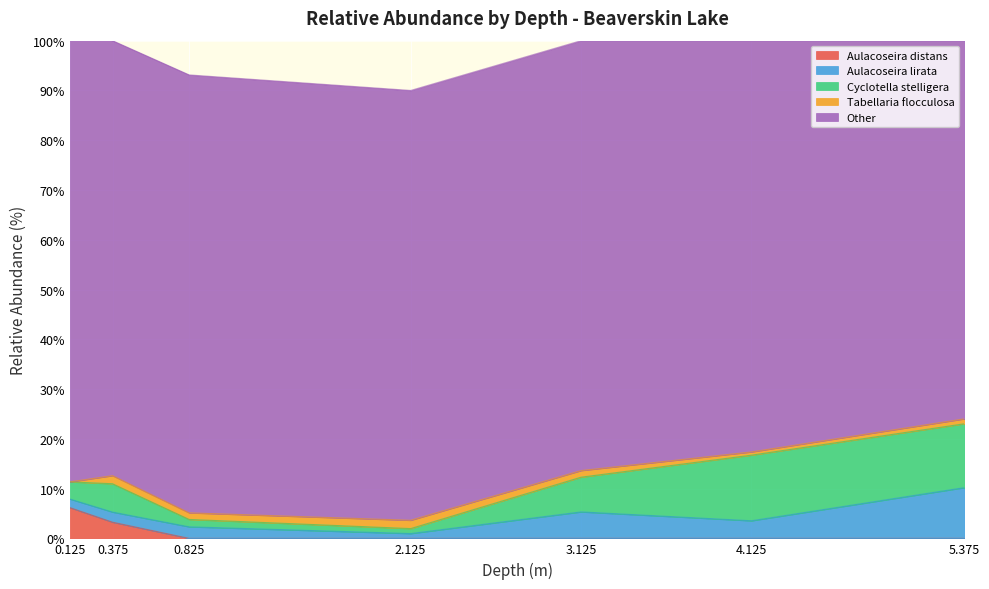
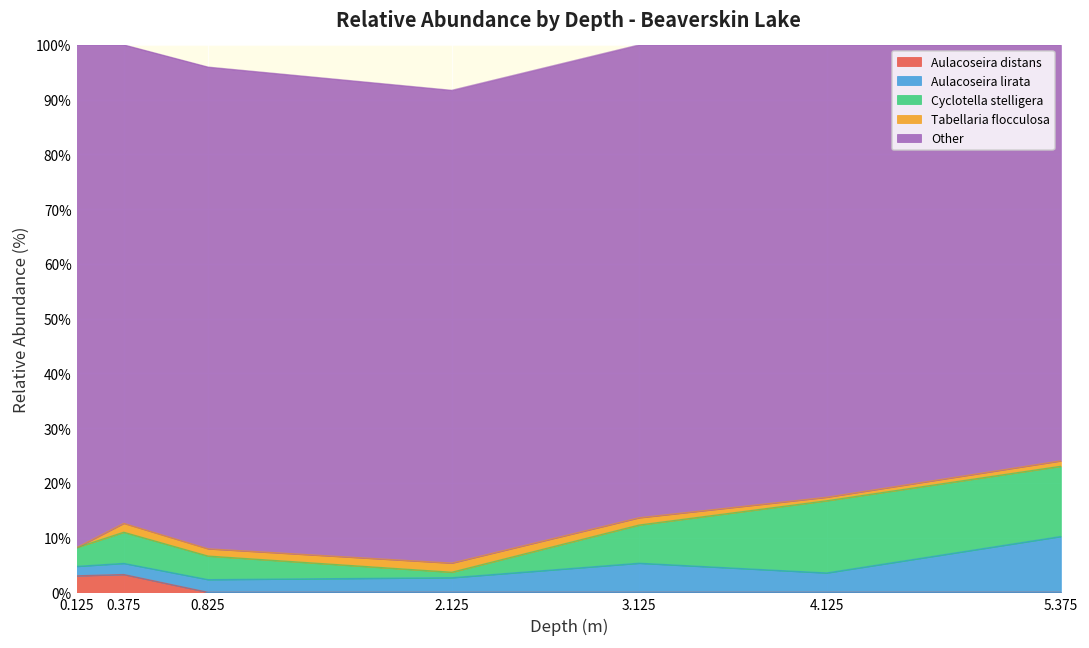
Aulacoseira distans, 0.125: 6% -> 3%
Cyclotella stelligera, 0.825: 1% -> 4%
Aulacoseira lirata, 2.125: 1% -> 3%
